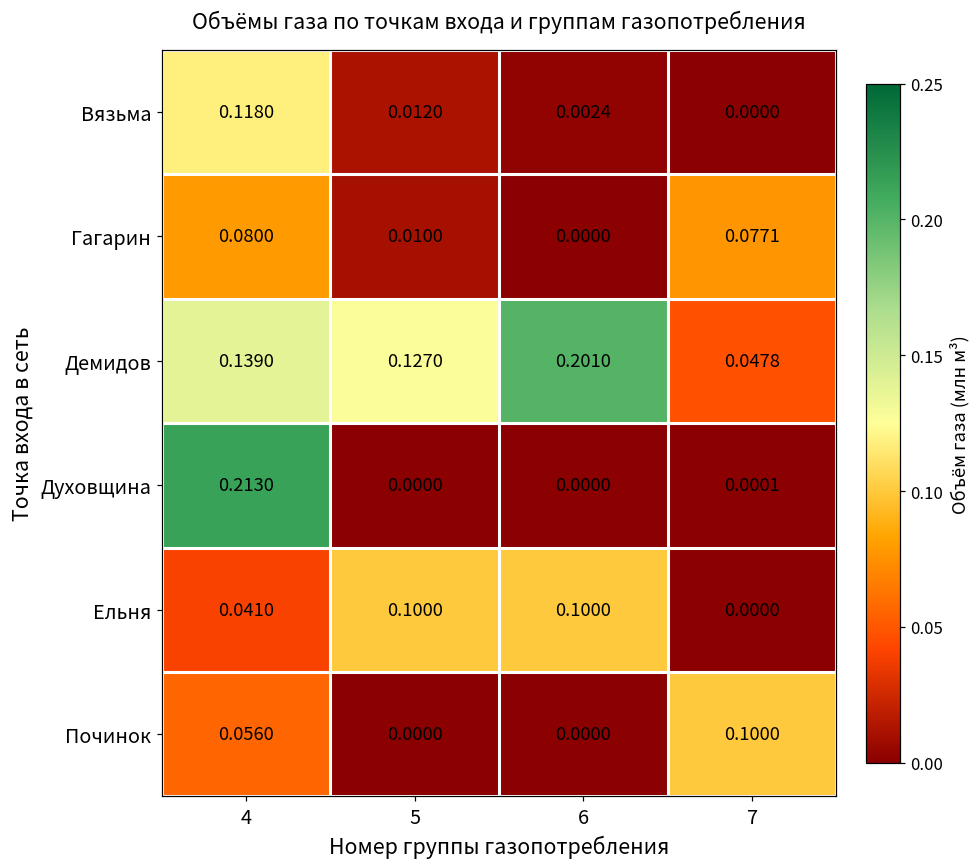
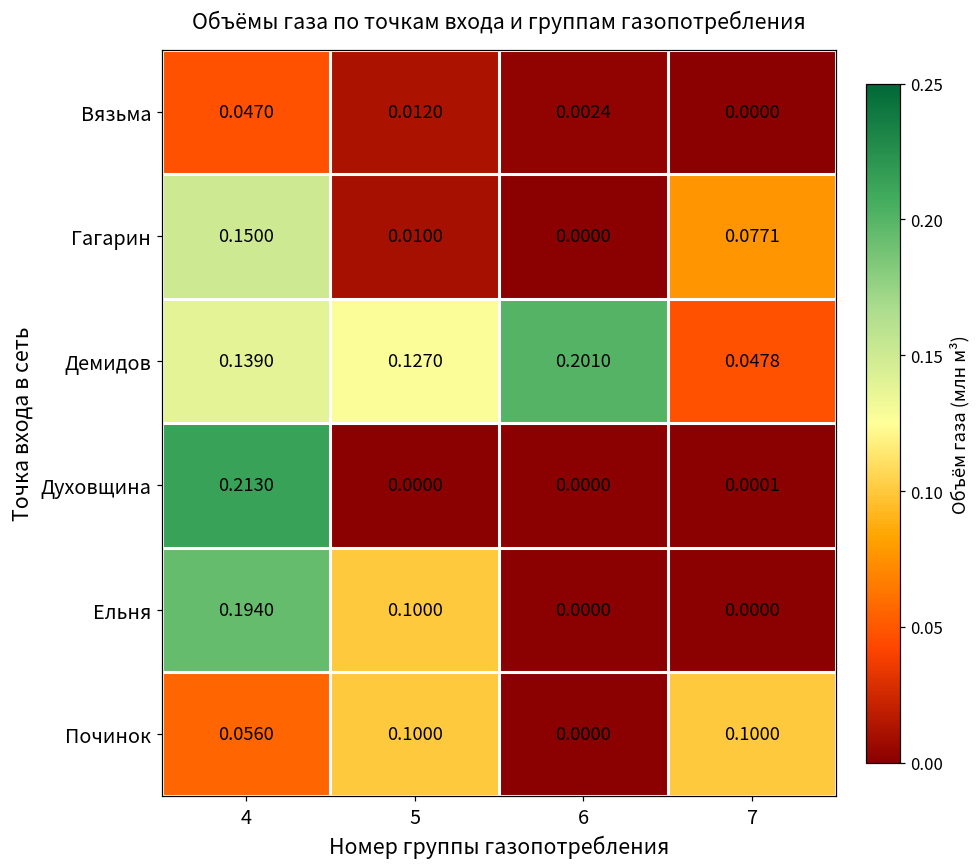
Вязьма, 4: 0.1180 -> 0.0470
Гагарин, 4: 0.0800 -> 0.1500
Ельня, 4: 0.0410 -> 0.1940
Ельня, 6: 0.1000 -> 0.0000
Починок, 5: 0.0000 -> 0.1000
